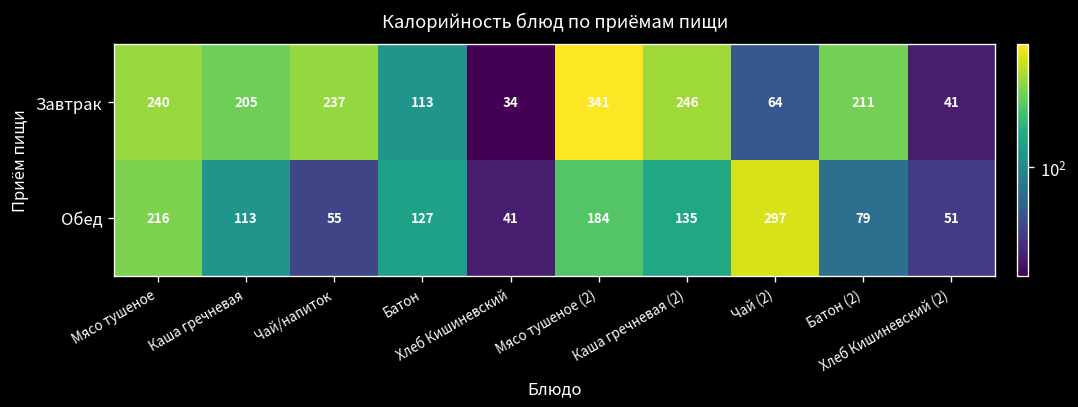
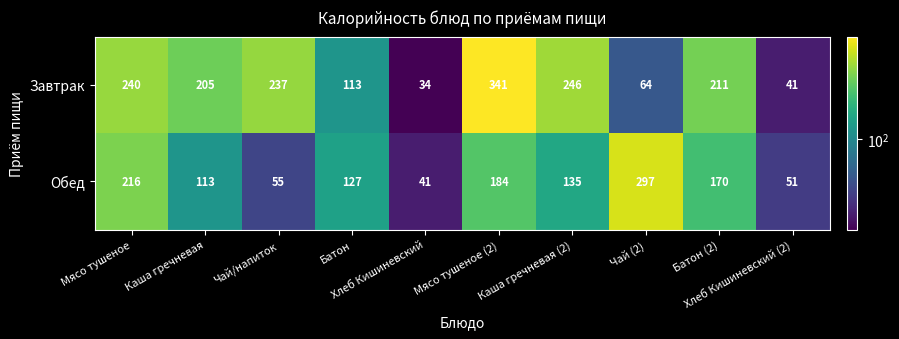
Обед, Батон (2): 79 -> 170
